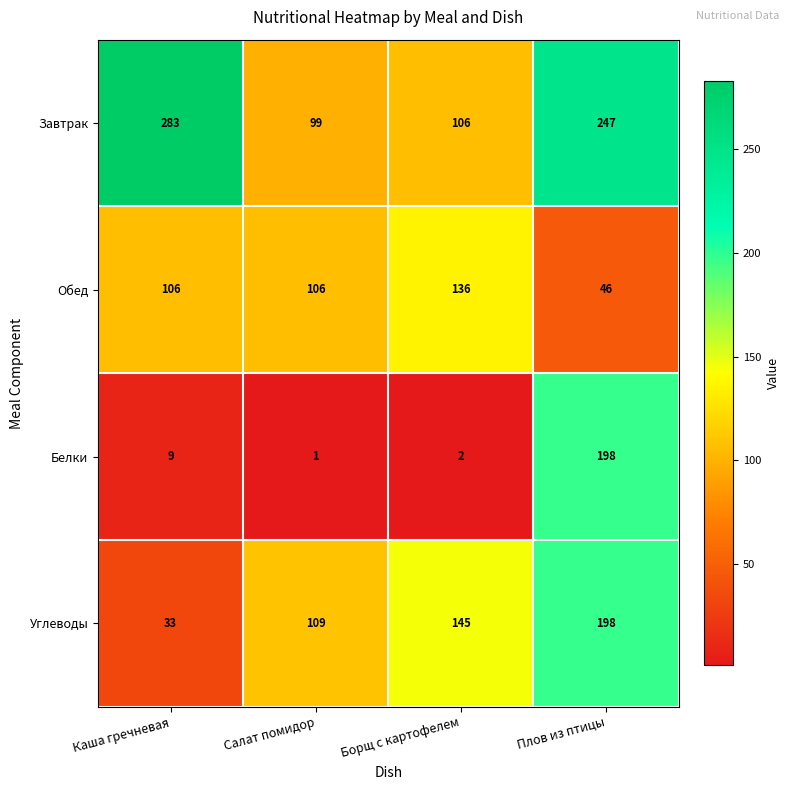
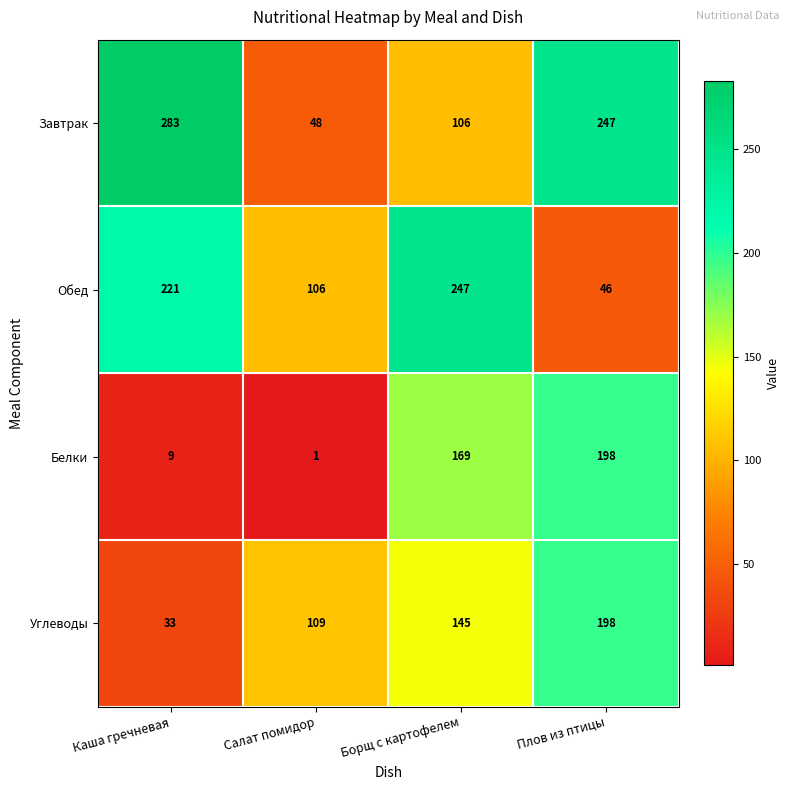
Завтрак, Салат помидор: 99 -> 48
Обед, Каша гречневая: 106 -> 221
Обед, Борщ с картофелем: 136 -> 247
Белки, Борщ с картофелем: 2 -> 169
